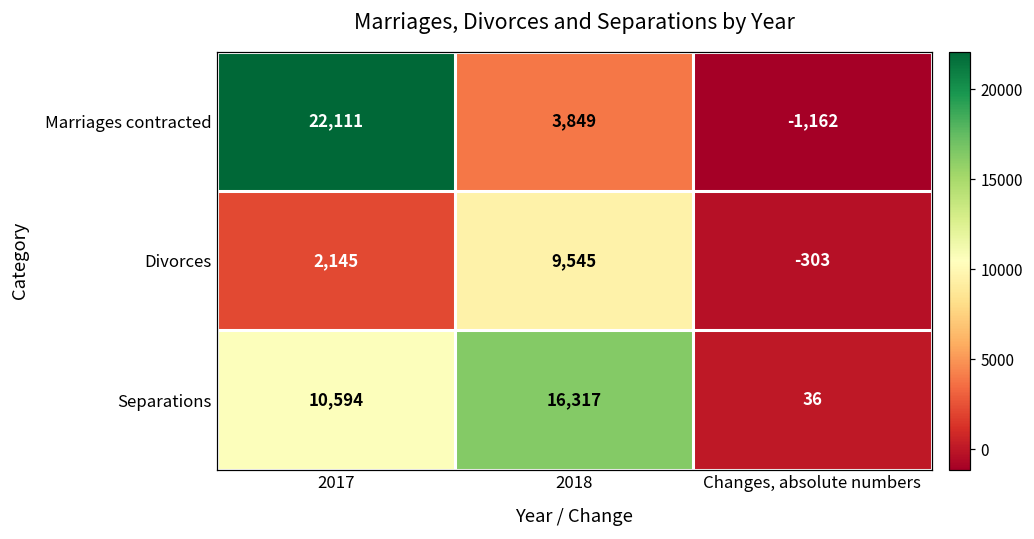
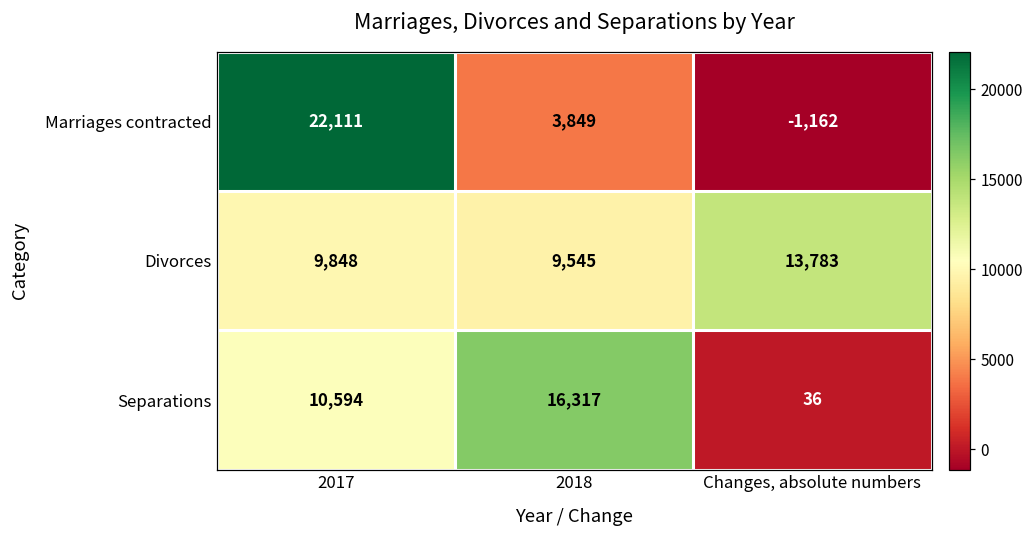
Divorces, 2017: 2,145 -> 9,848
Divorces, Changes, absolute numbers: -303 -> 13,783
